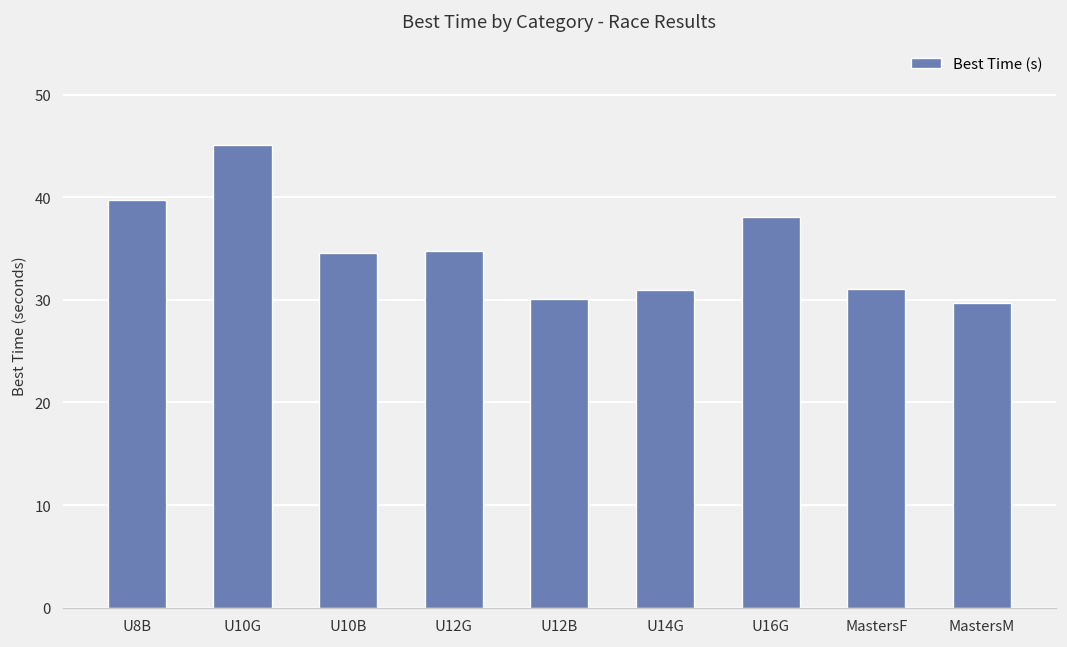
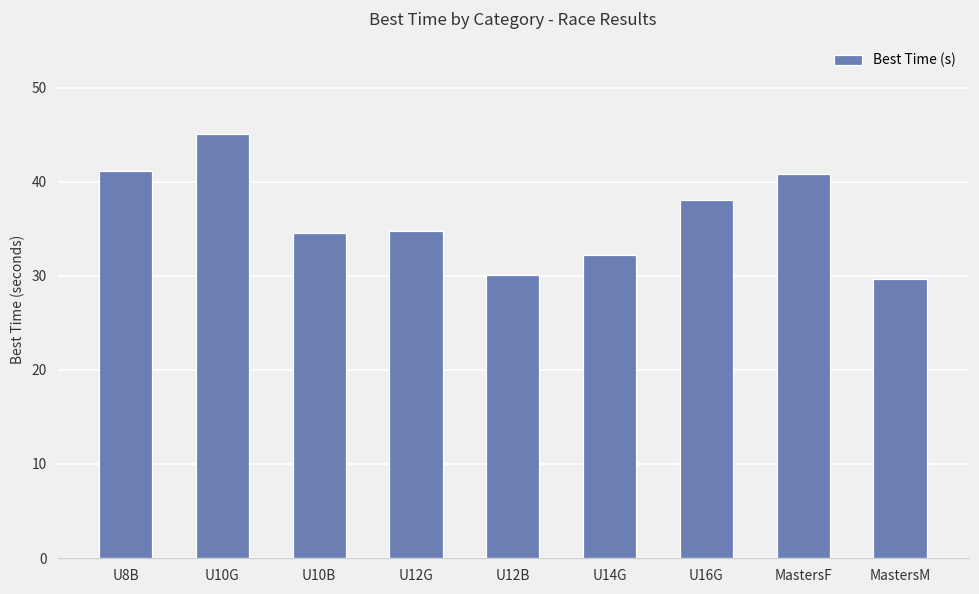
U8B: 40 -> 41
U14G: 31 -> 32
MastersF: 31 -> 41
